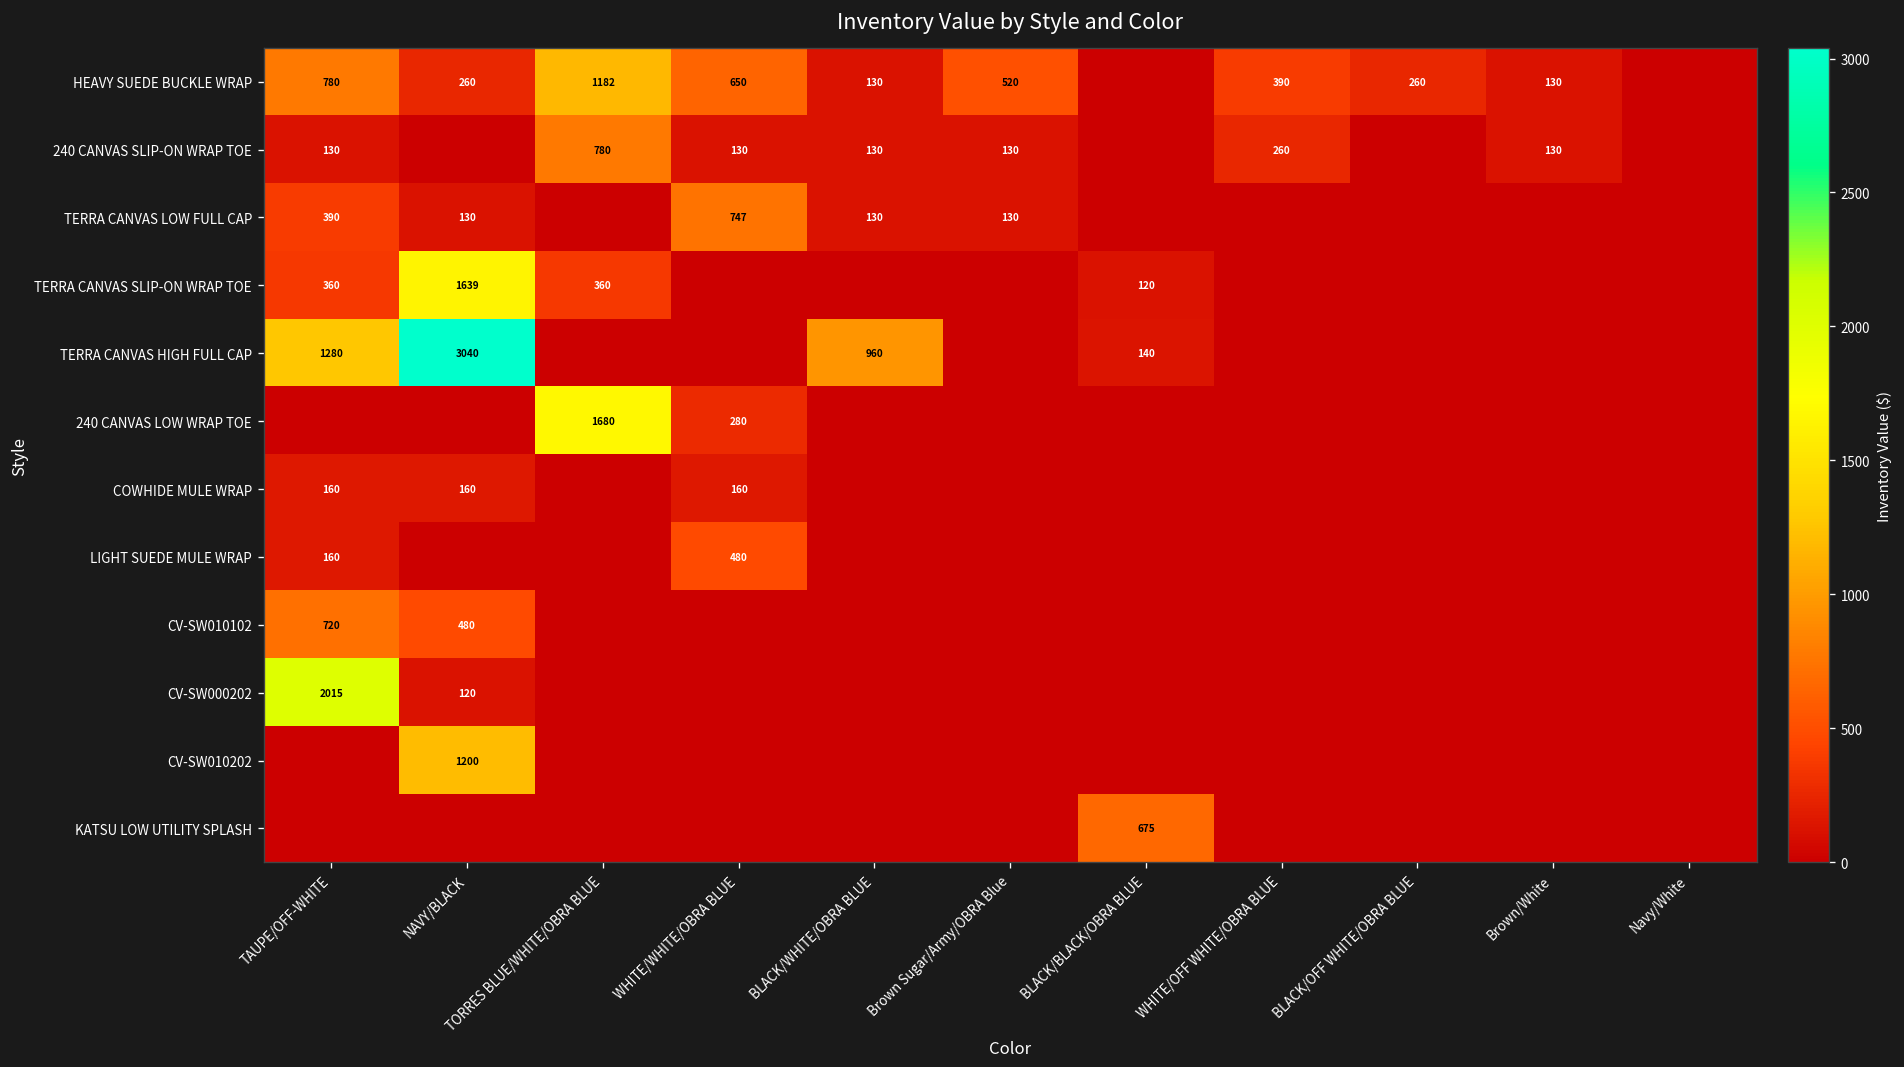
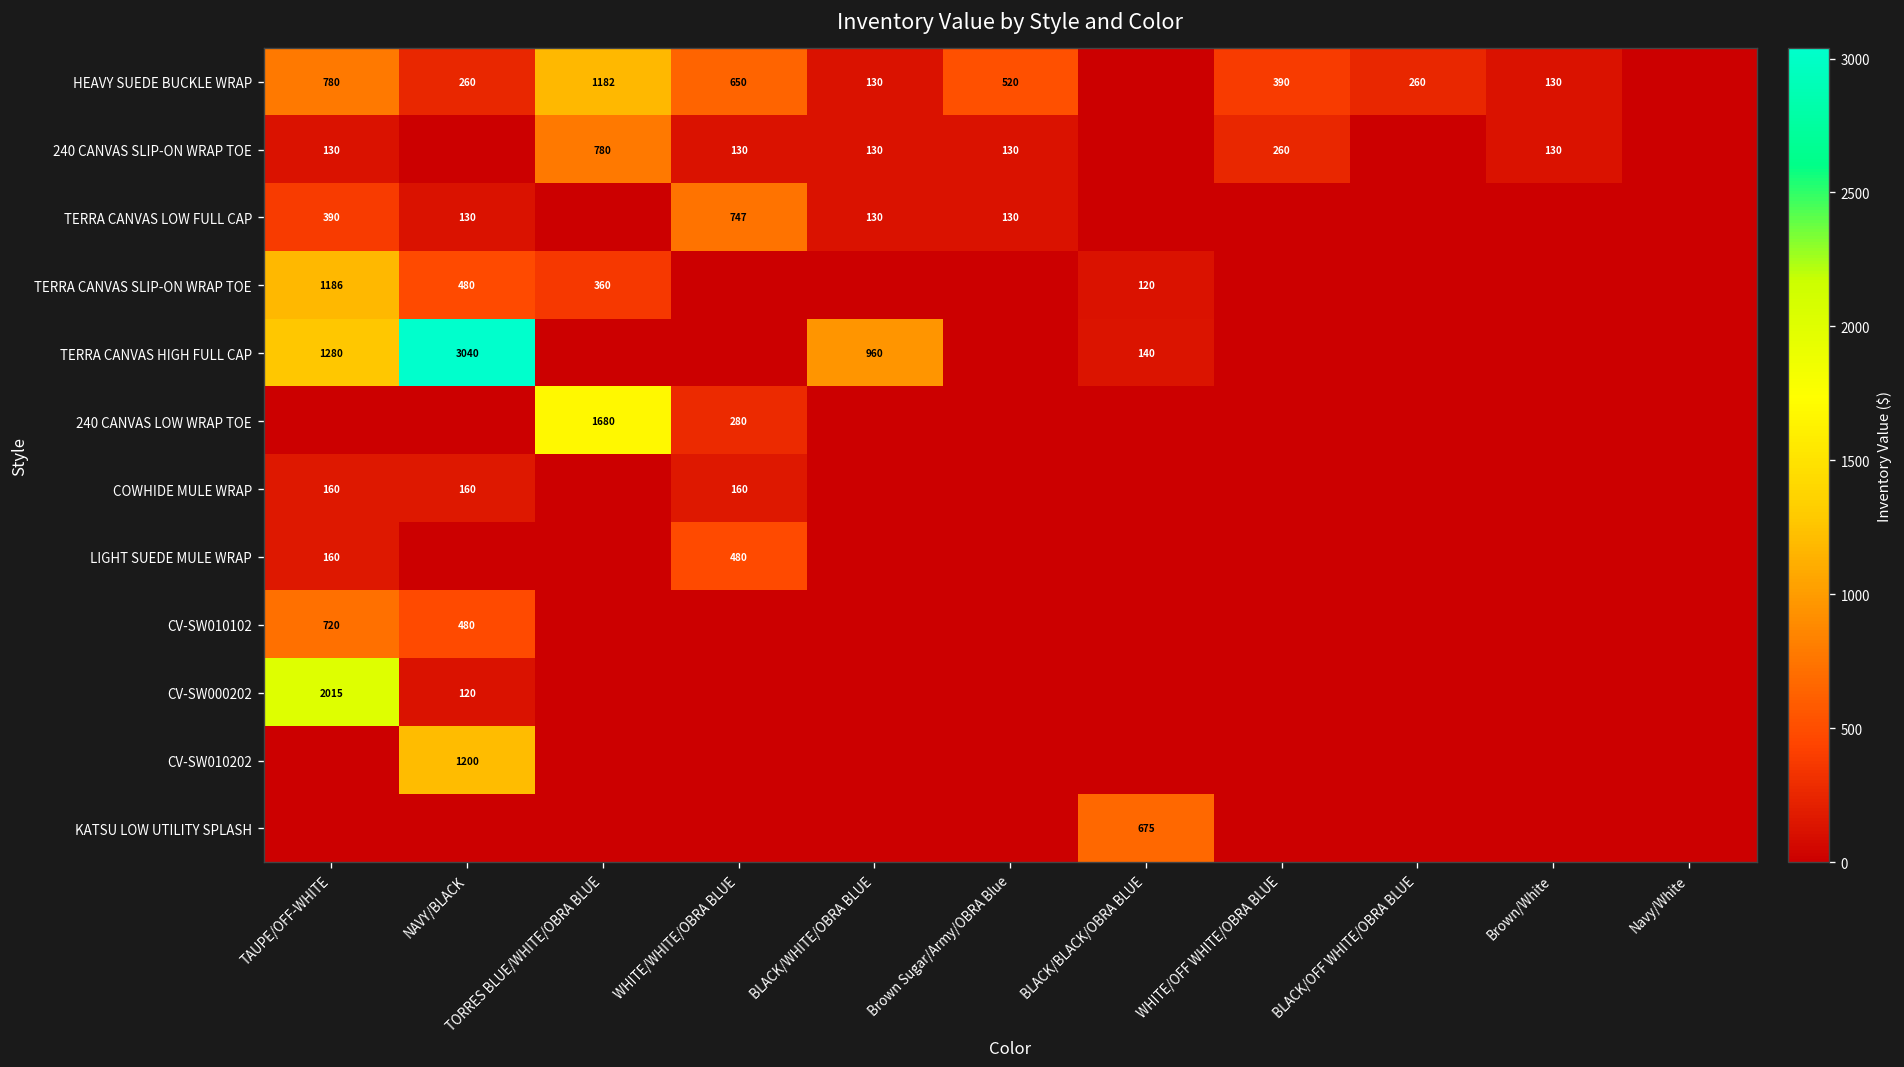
TERRA CANVAS SLIP-ON WRAP TOE, TAUPE/OFF-WHITE: 360 -> 1186
TERRA CANVAS SLIP-ON WRAP TOE, NAVY/BLACK: 1639 -> 480
